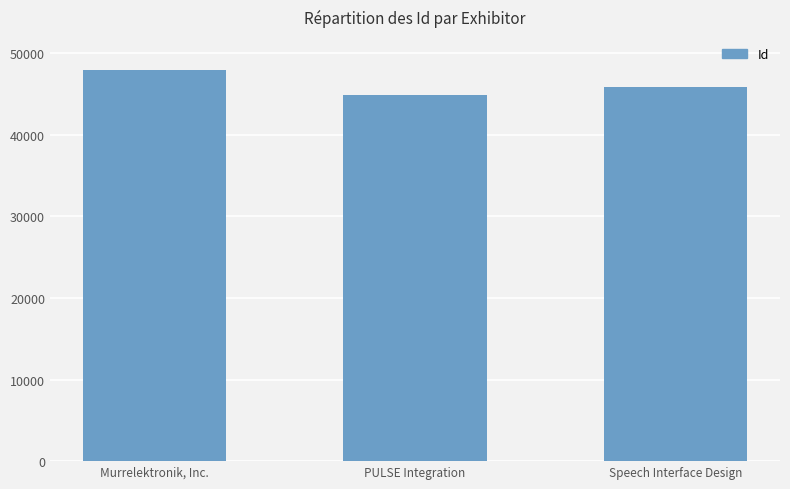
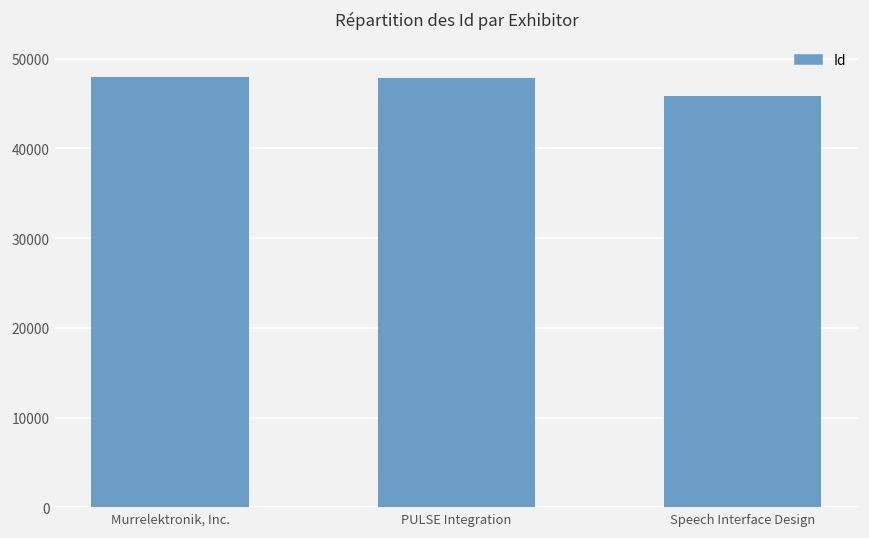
PULSE Integration: 45000 -> 48000
